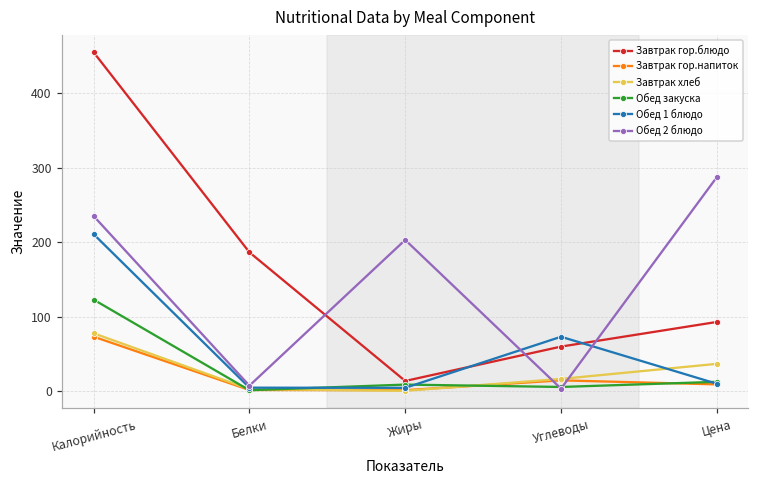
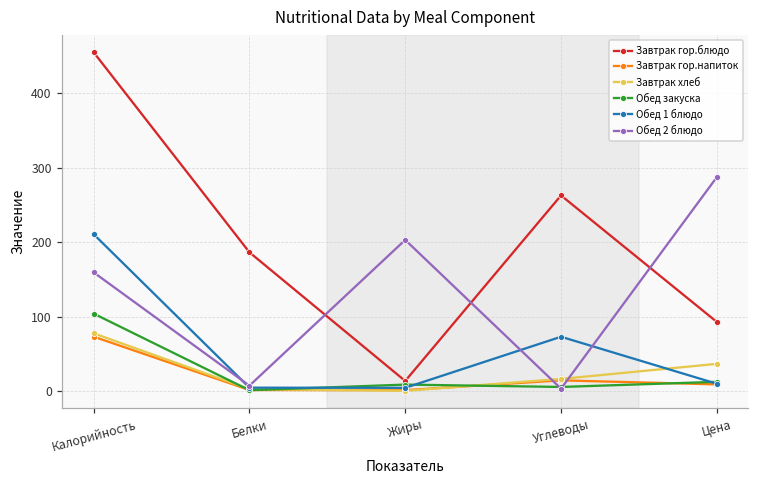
Обед закуска, Калорийность: 120 -> 100
Обед 2 блюдо, Калорийность: 240 -> 160
Завтрак гор.блюдо, Углеводы: 60 -> 260
